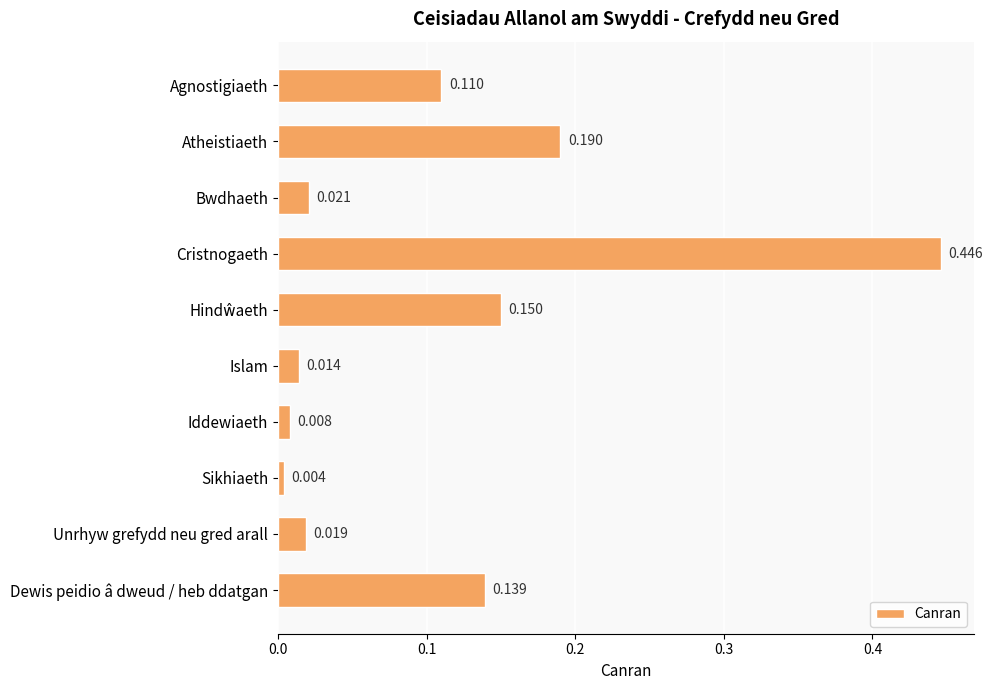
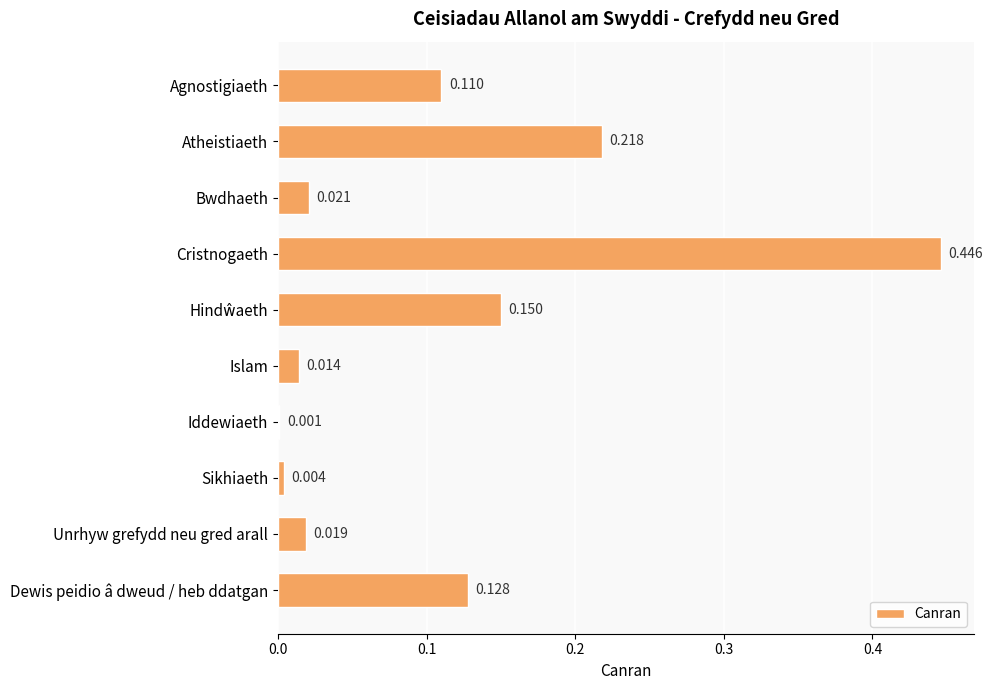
Atheistiaeth: 0.190 -> 0.218
Iddewiaeth: 0.008 -> 0.001
Dewis peidio â dweud / heb ddatgan: 0.139 -> 0.128
